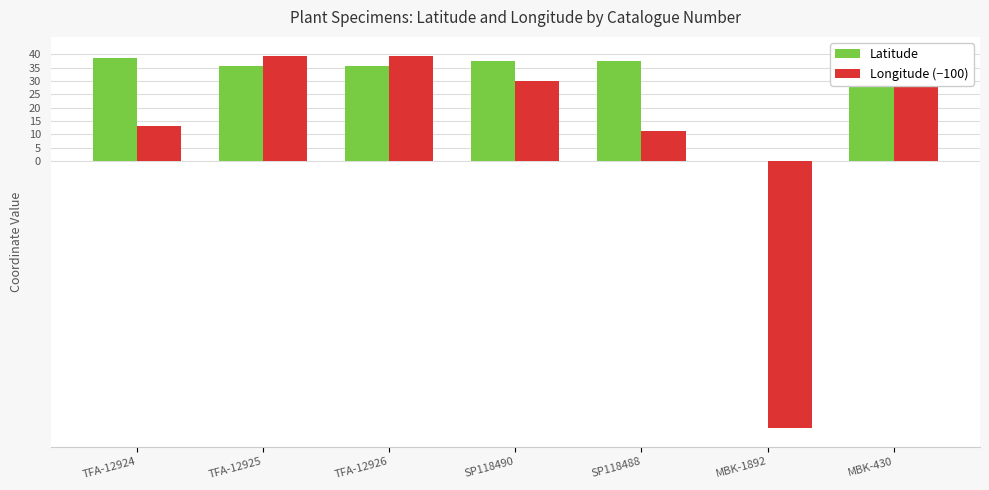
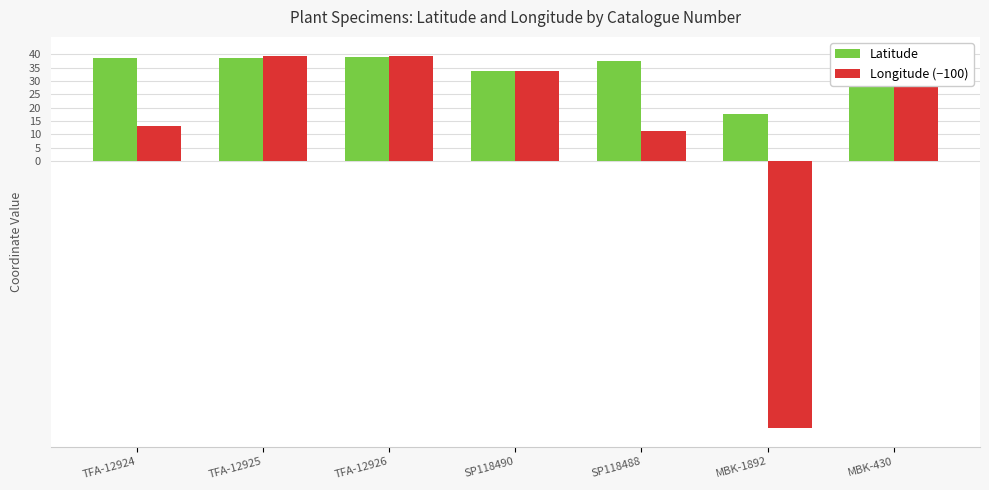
Latitude, TFA-12925: 36 -> 39
Latitude, TFA-12926: 36 -> 39
Latitude, SP118490: 37 -> 34
Longitude (−100), SP118490: 30 -> 34
Latitude, MBK-1892: 0 -> 18
